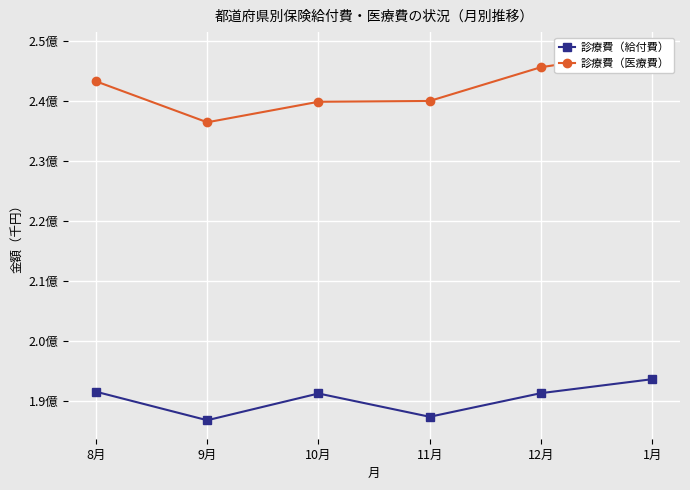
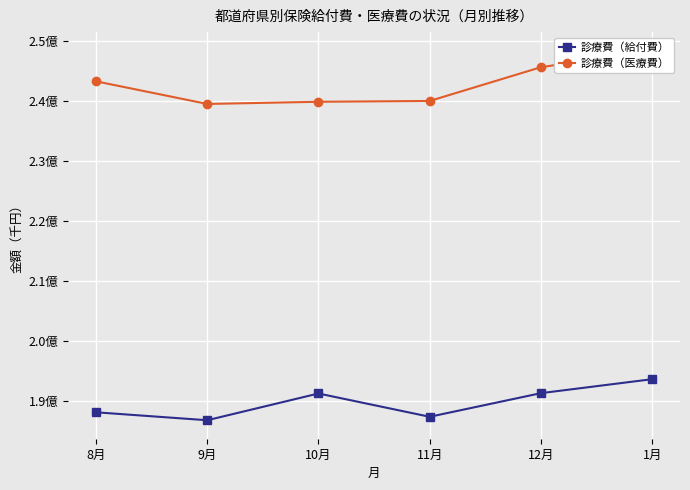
診療費（給付費）, 8月: 1.92億 -> 1.88億
診療費（医療費）, 9月: 2.36億 -> 2.39億
